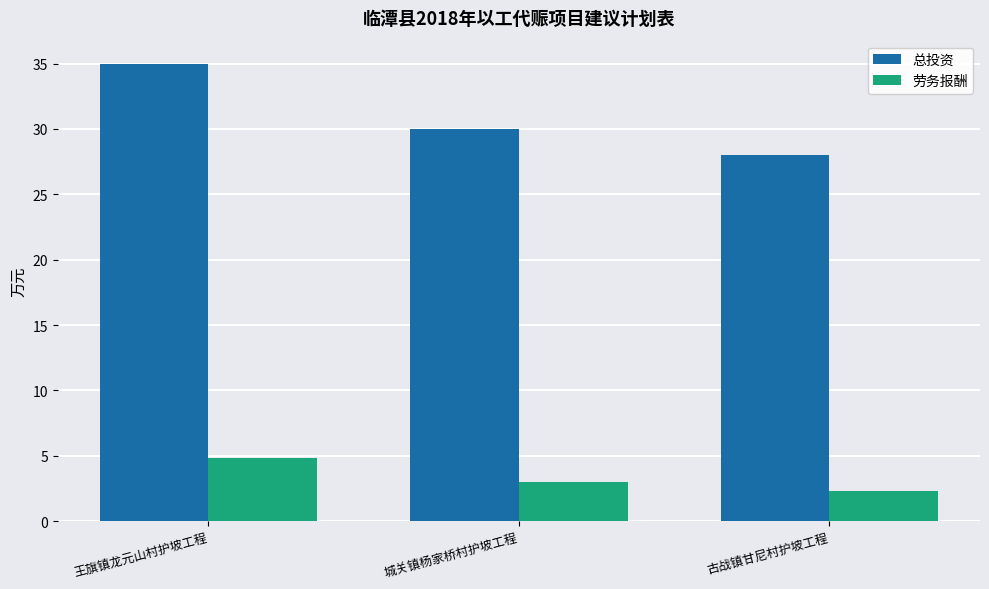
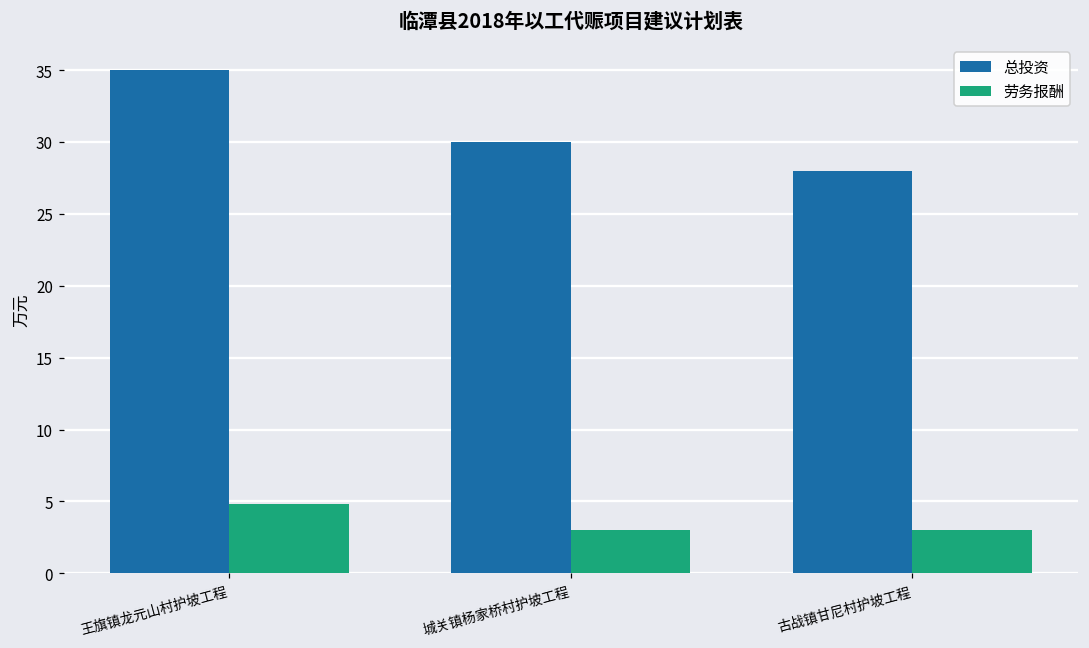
劳务报酬, 古战镇甘尼村护坡工程: 2.3 -> 3.0
